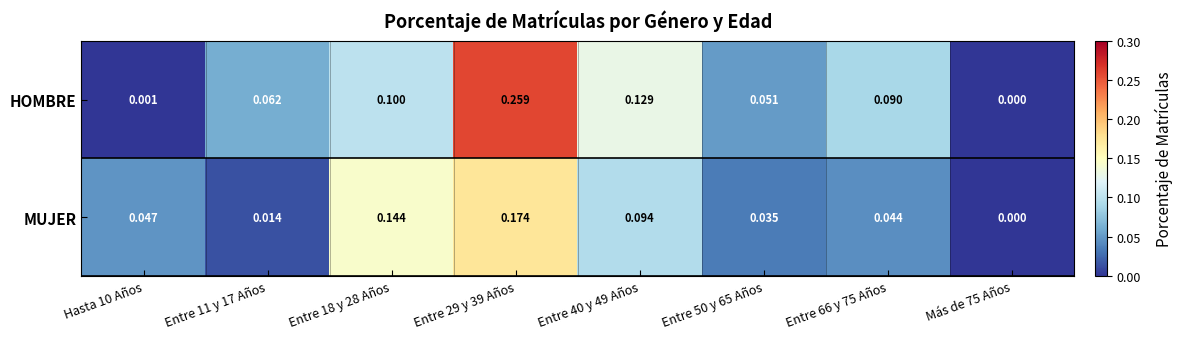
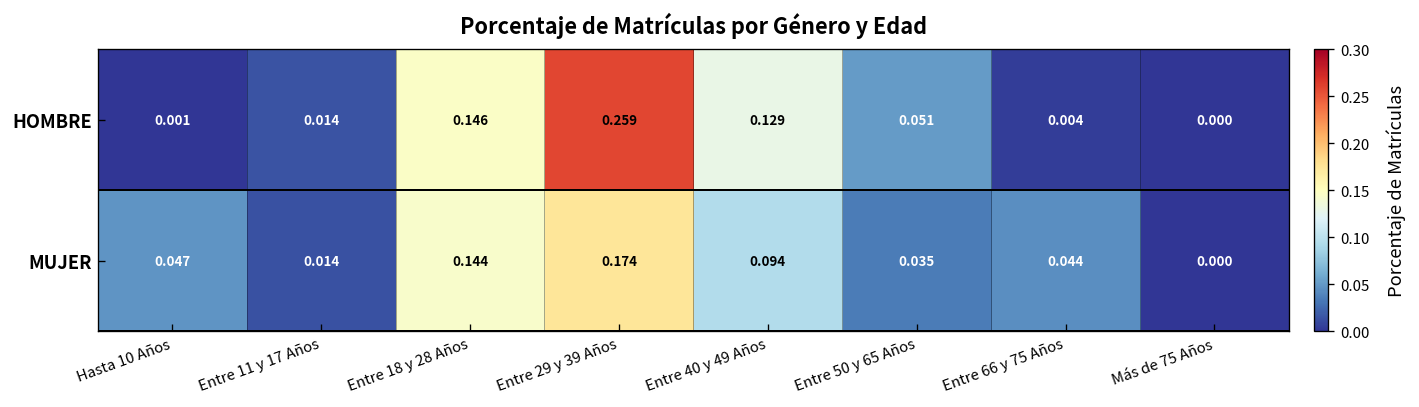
HOMBRE, Entre 11 y 17 Años: 0.062 -> 0.014
HOMBRE, Entre 18 y 28 Años: 0.100 -> 0.146
HOMBRE, Entre 66 y 75 Años: 0.090 -> 0.004
